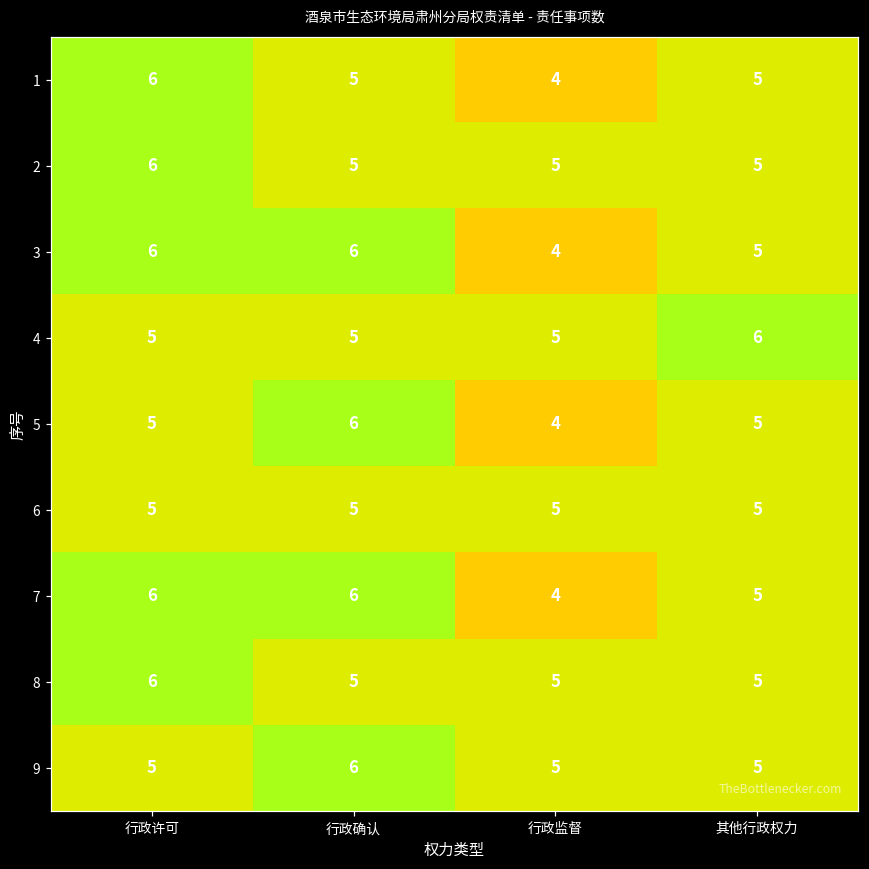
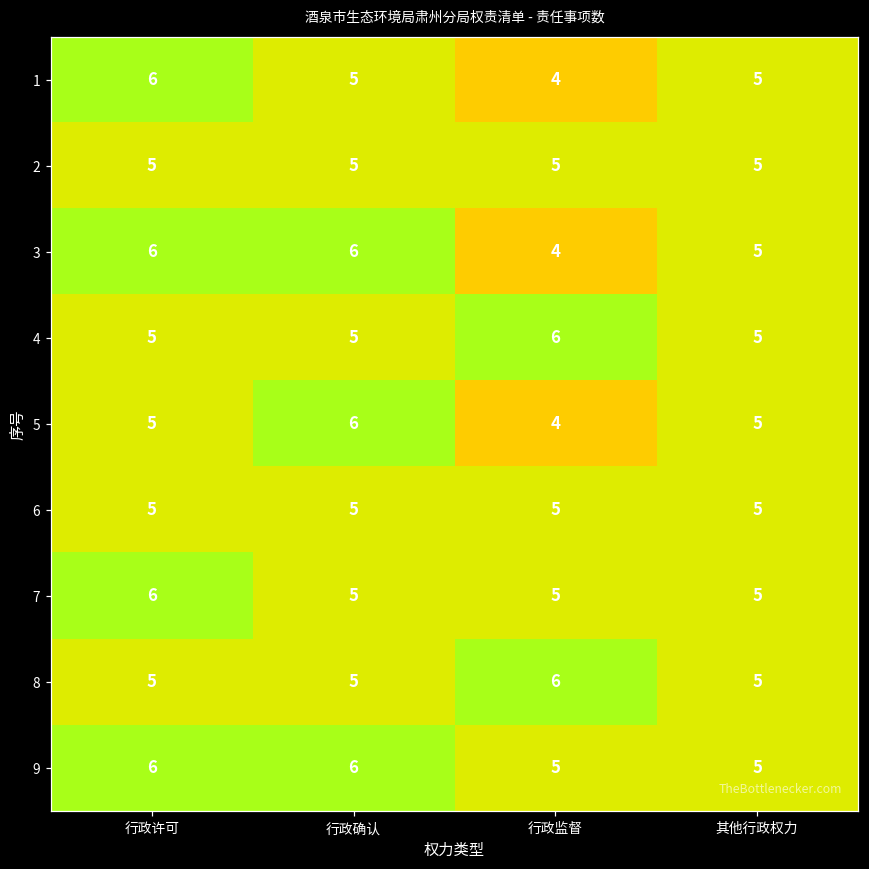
2, 行政许可: 6 -> 5
4, 行政监督: 5 -> 6
4, 其他行政权力: 6 -> 5
7, 行政确认: 6 -> 5
7, 行政监督: 4 -> 5
8, 行政许可: 6 -> 5
8, 行政监督: 5 -> 6
9, 行政许可: 5 -> 6
